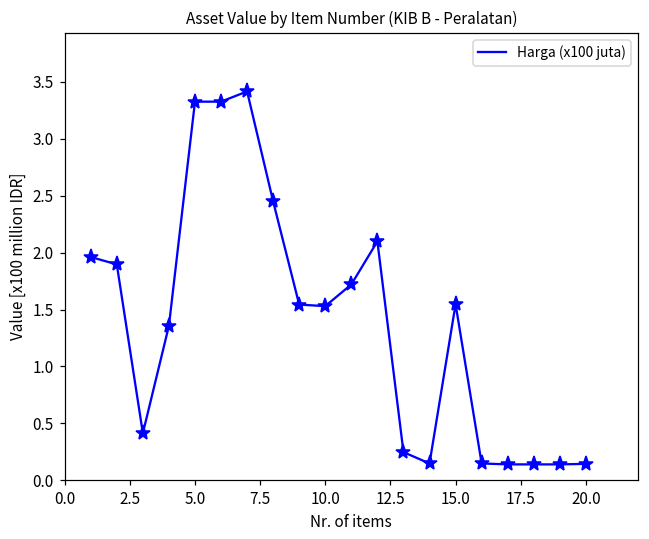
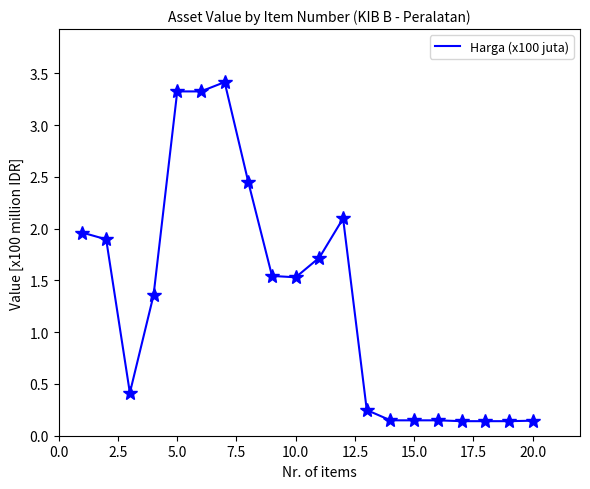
15.0: 1.55 -> 0.15
